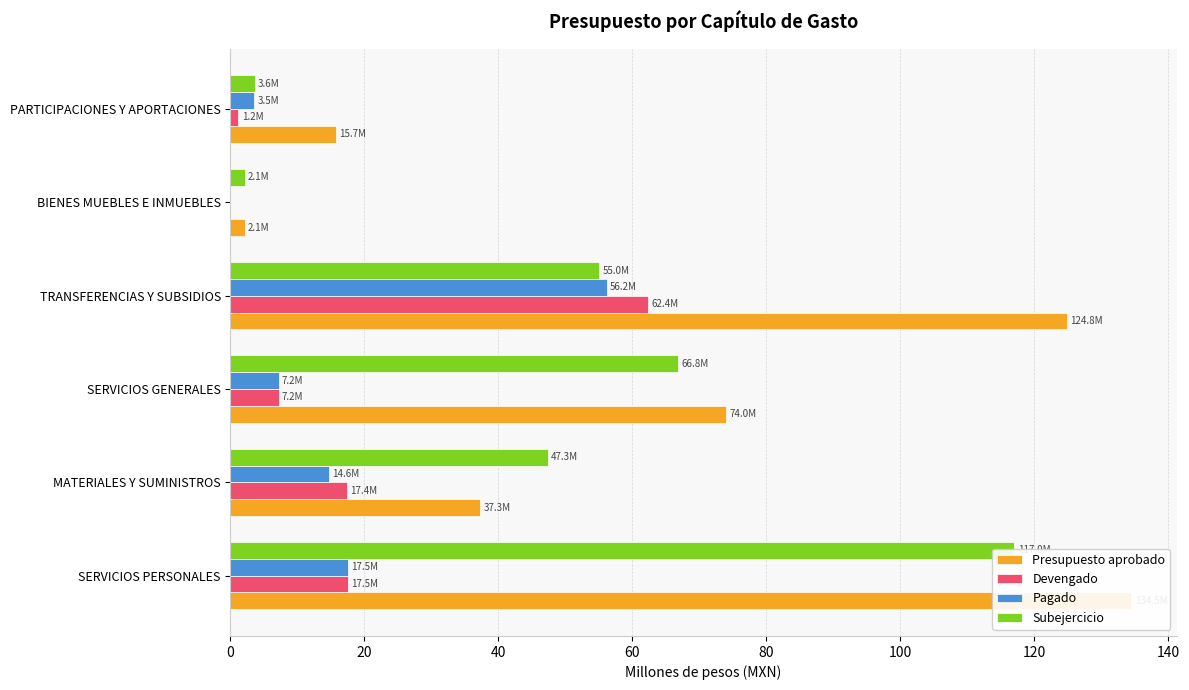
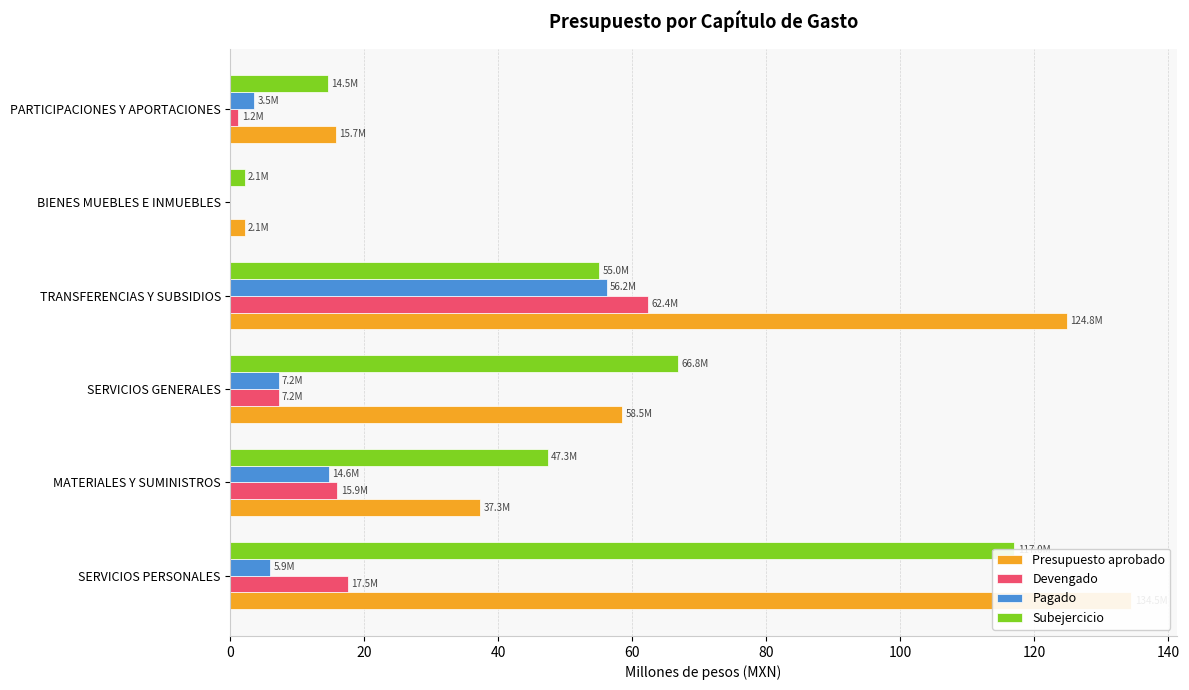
Subejercicio, PARTICIPACIONES Y APORTACIONES: 3.6M -> 14.5M
Presupuesto aprobado, SERVICIOS GENERALES: 74.0M -> 58.5M
Devengado, MATERIALES Y SUMINISTROS: 17.4M -> 15.9M
Pagado, SERVICIOS PERSONALES: 17.5M -> 5.9M
